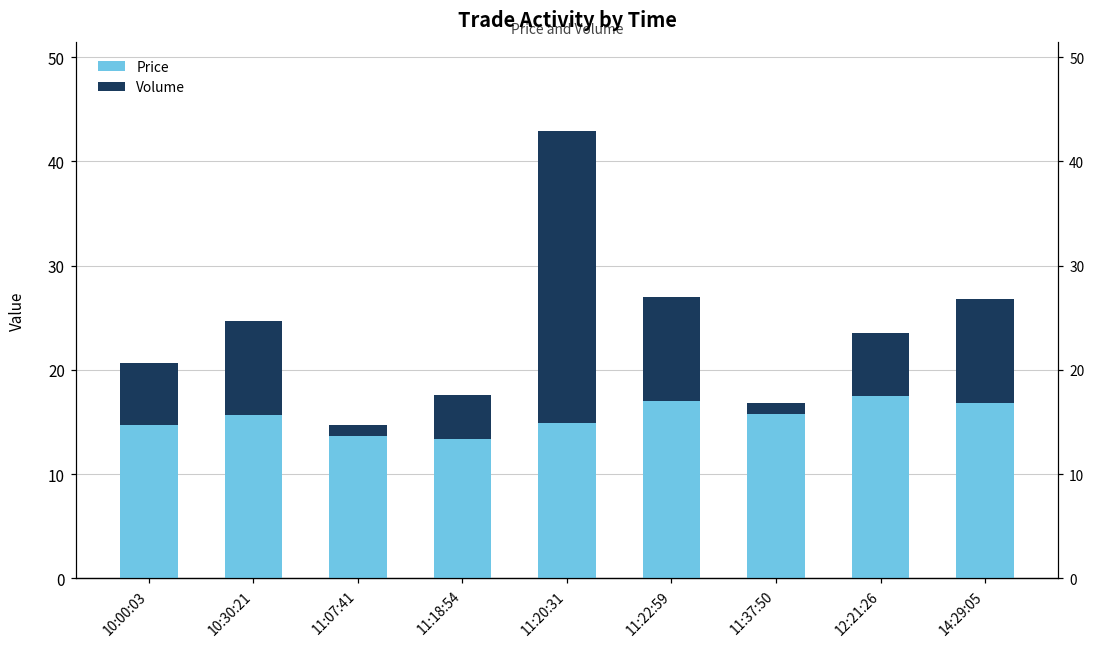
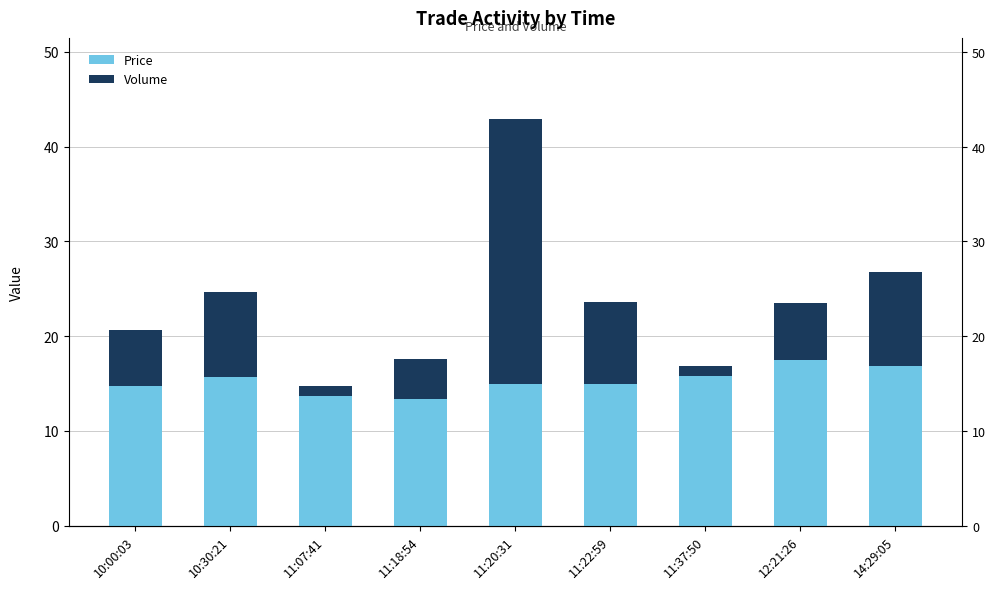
Price, 11:22:59: 17 -> 15
Volume, 11:22:59: 10 -> 9
